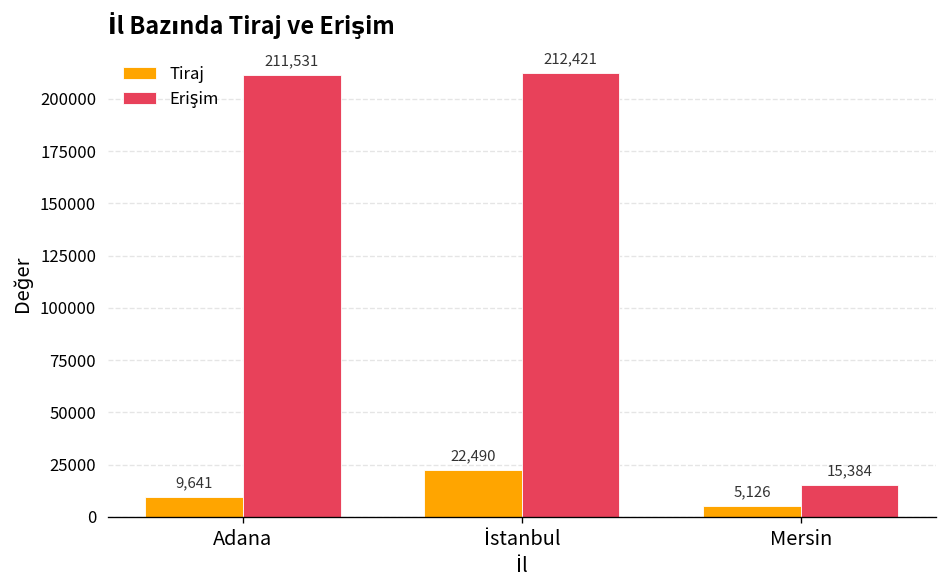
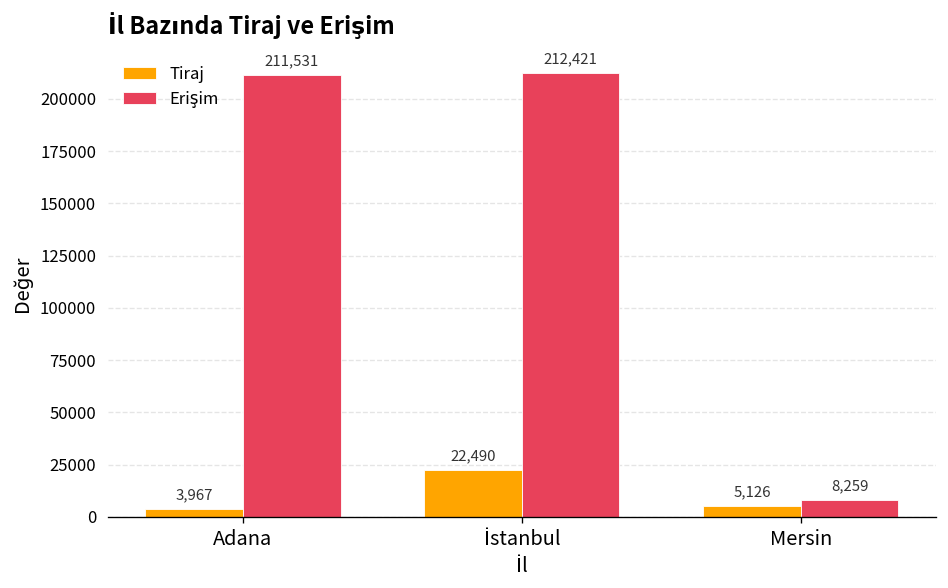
Tiraj, Adana: 9,641 -> 3,967
Erişim, Mersin: 15,384 -> 8,259
